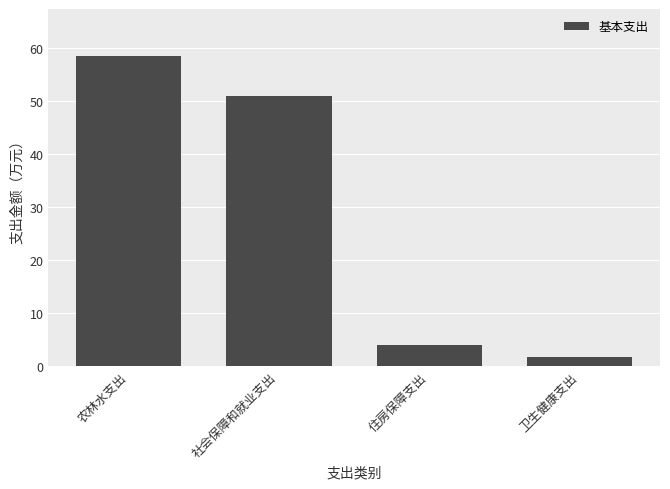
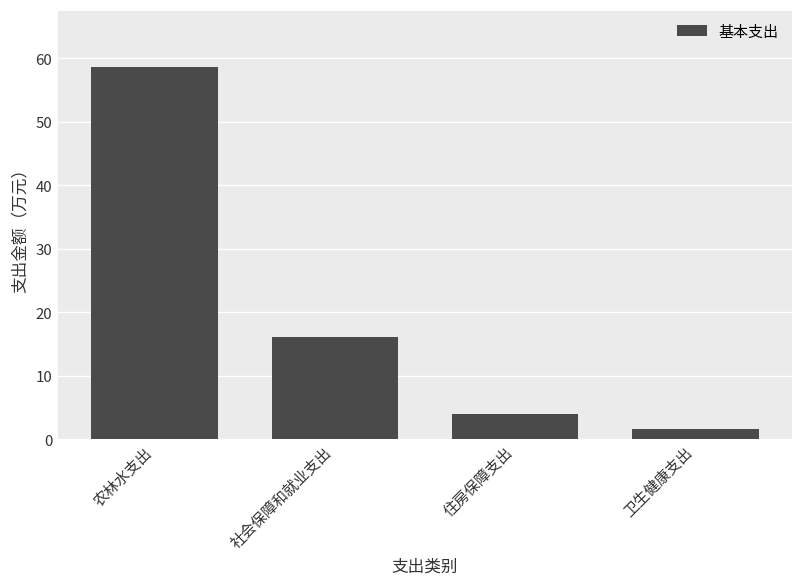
社会保障和就业支出: 51 -> 16
